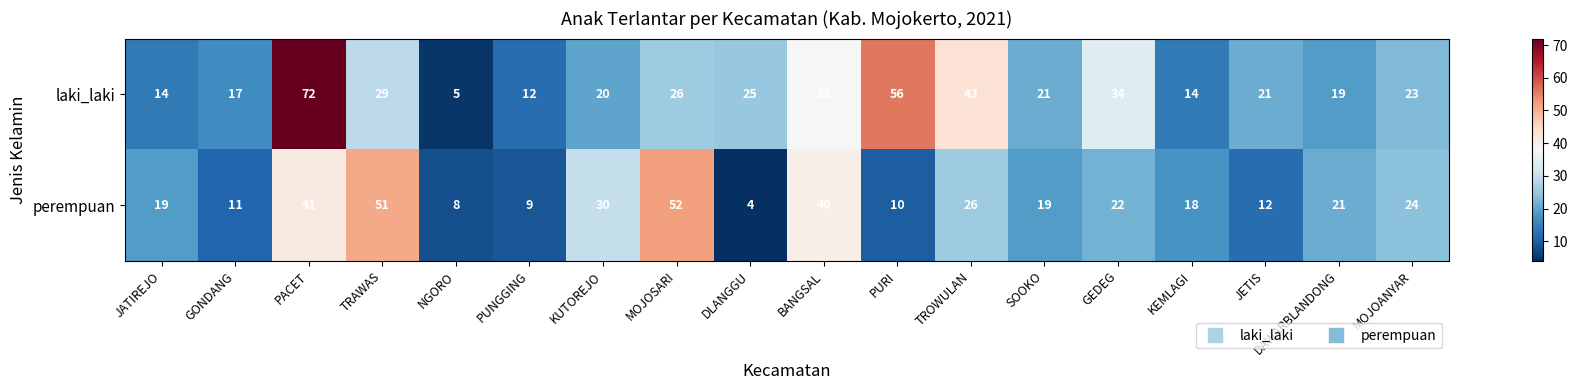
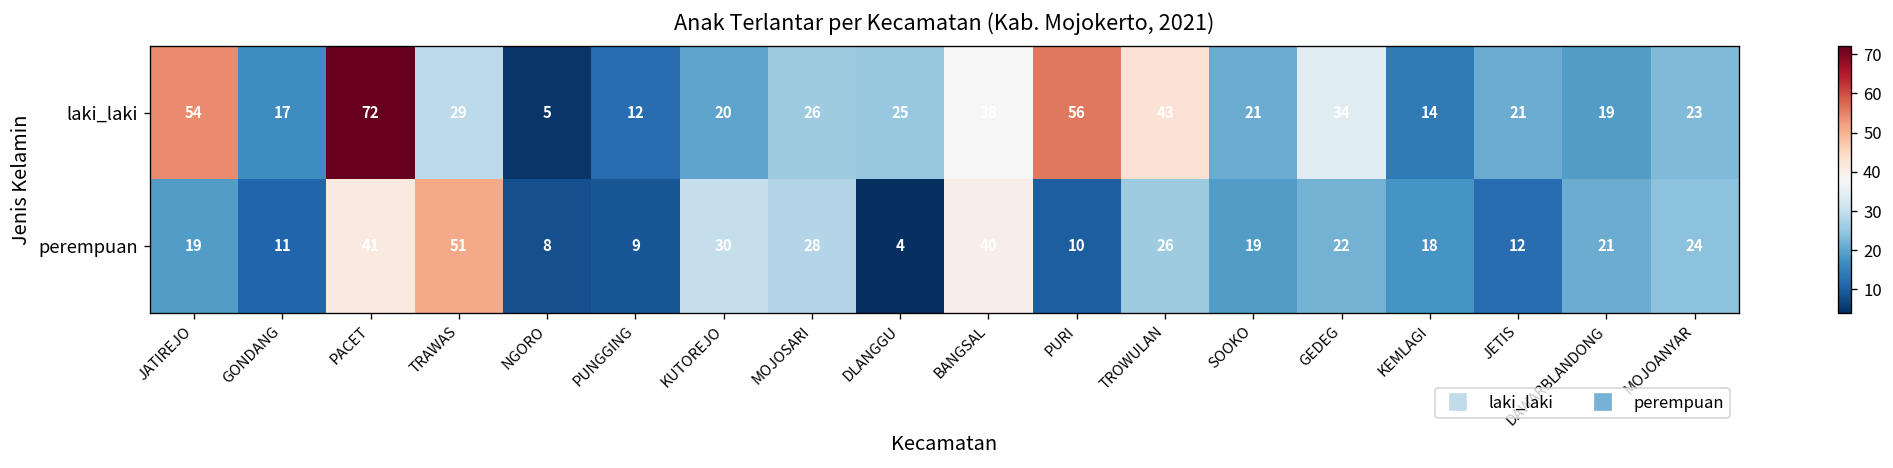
laki_laki, JATIREJO: 14 -> 54
perempuan, MOJOSARI: 52 -> 28
